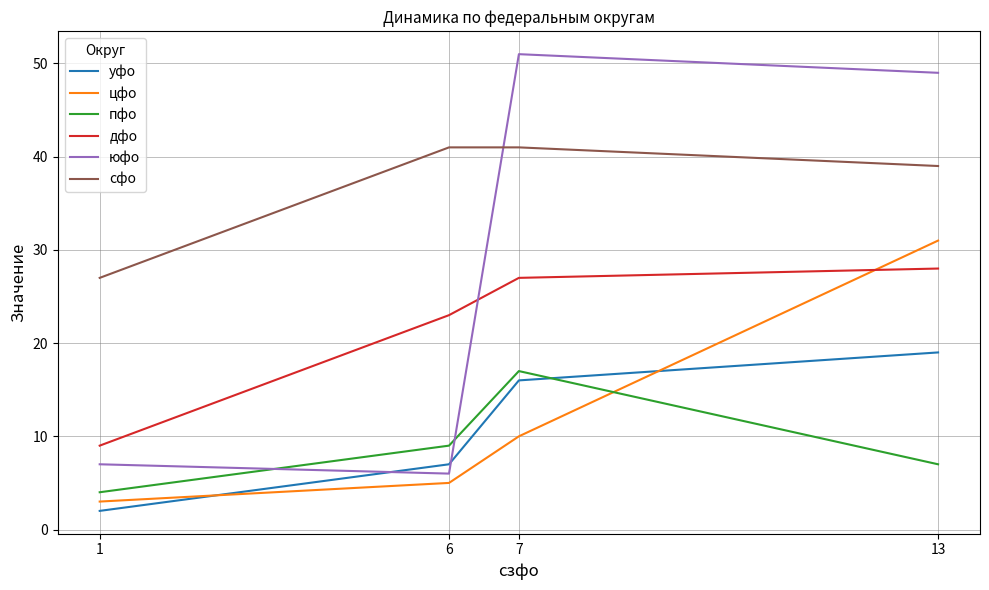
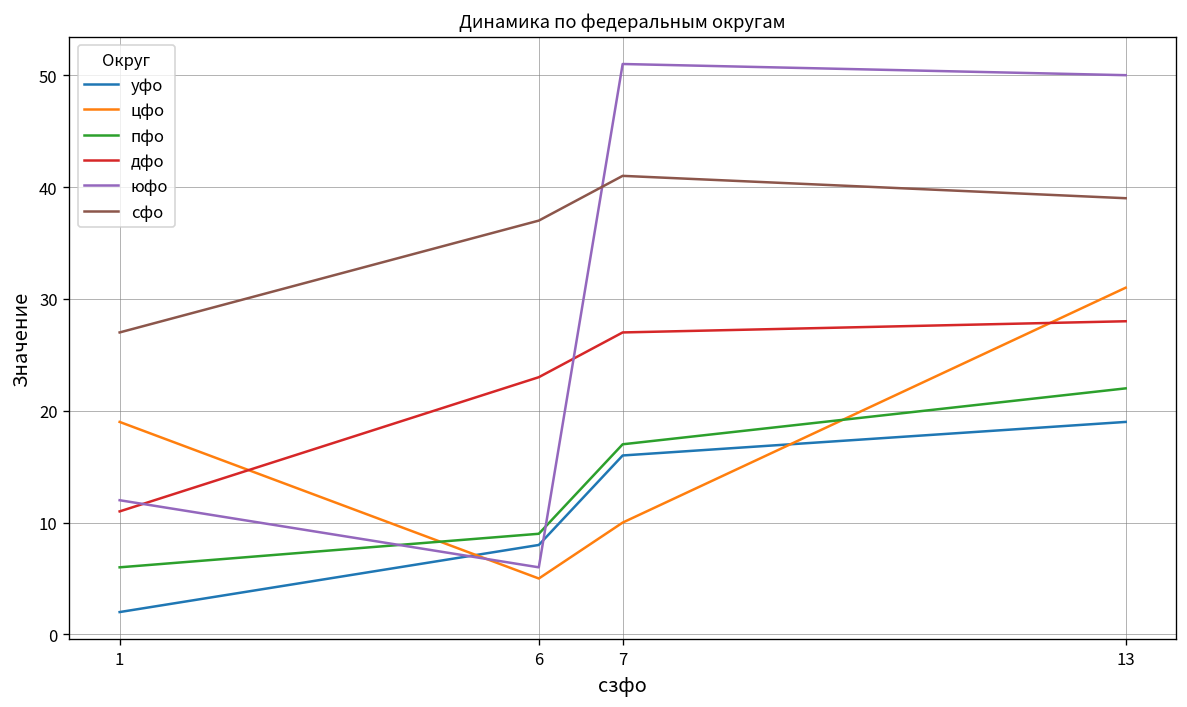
цфо, 1: 3 -> 19
пфо, 1: 4 -> 6
дфо, 1: 9 -> 11
юфо, 1: 7 -> 12
уфо, 6: 7 -> 8
сфо, 6: 41 -> 37
пфо, 13: 7 -> 22
юфо, 13: 49 -> 50
